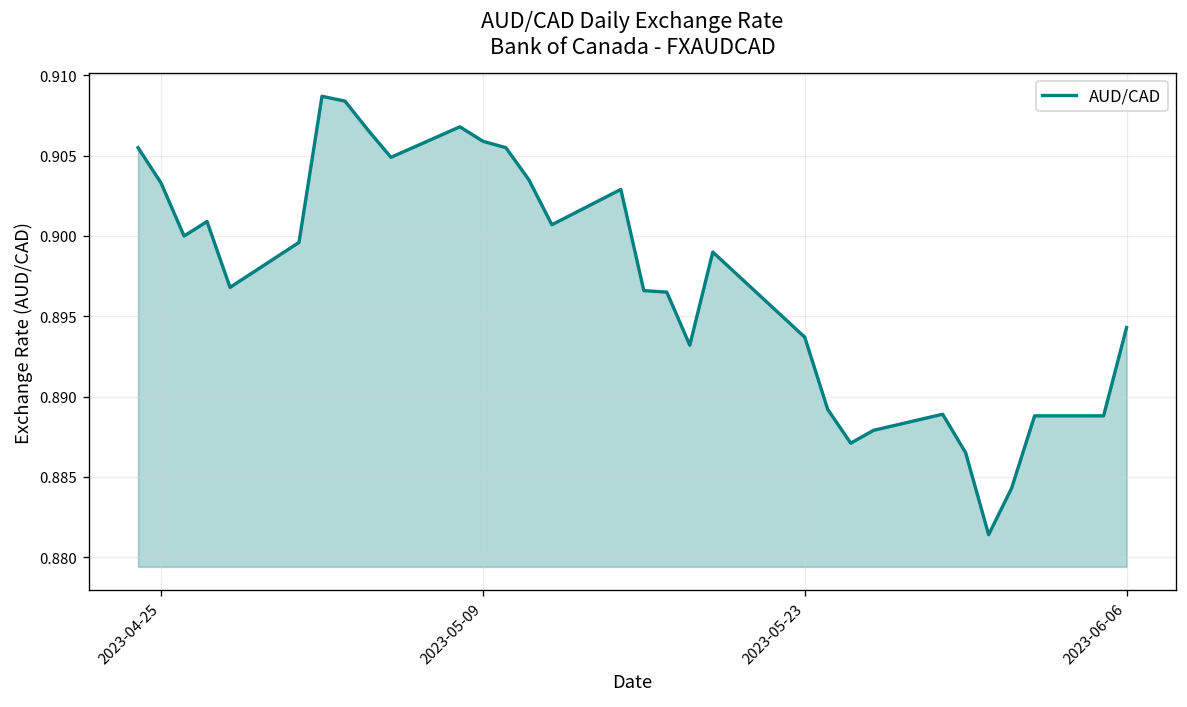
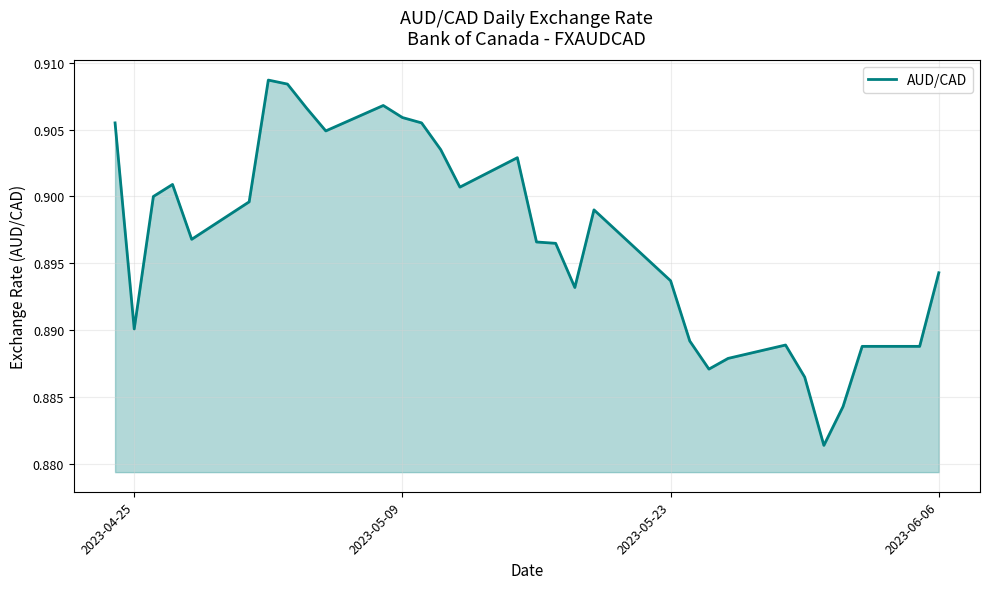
2023-04-25: 0.9033 -> 0.8901
